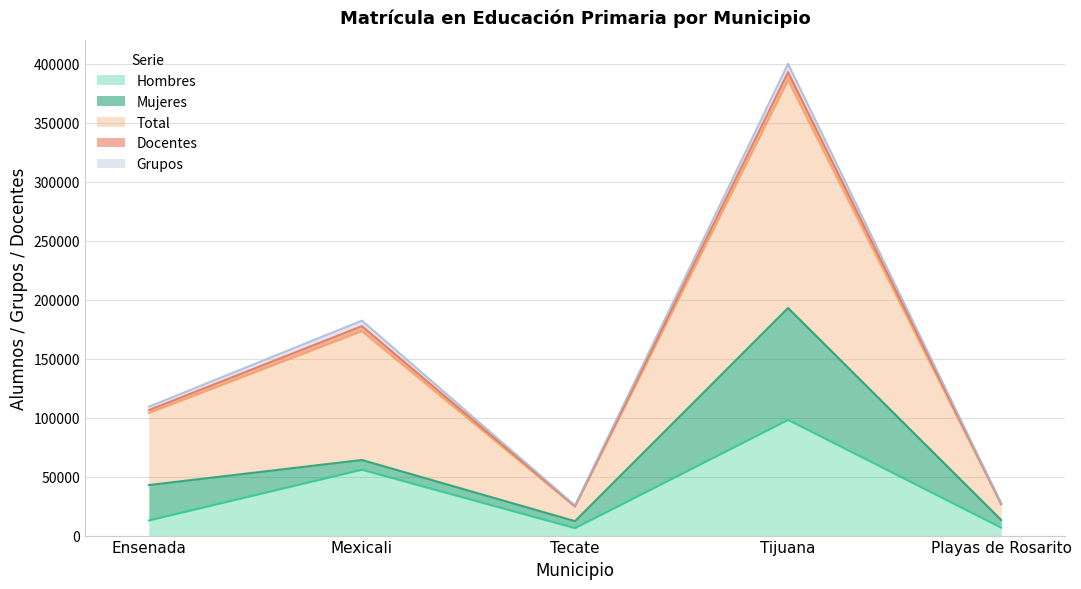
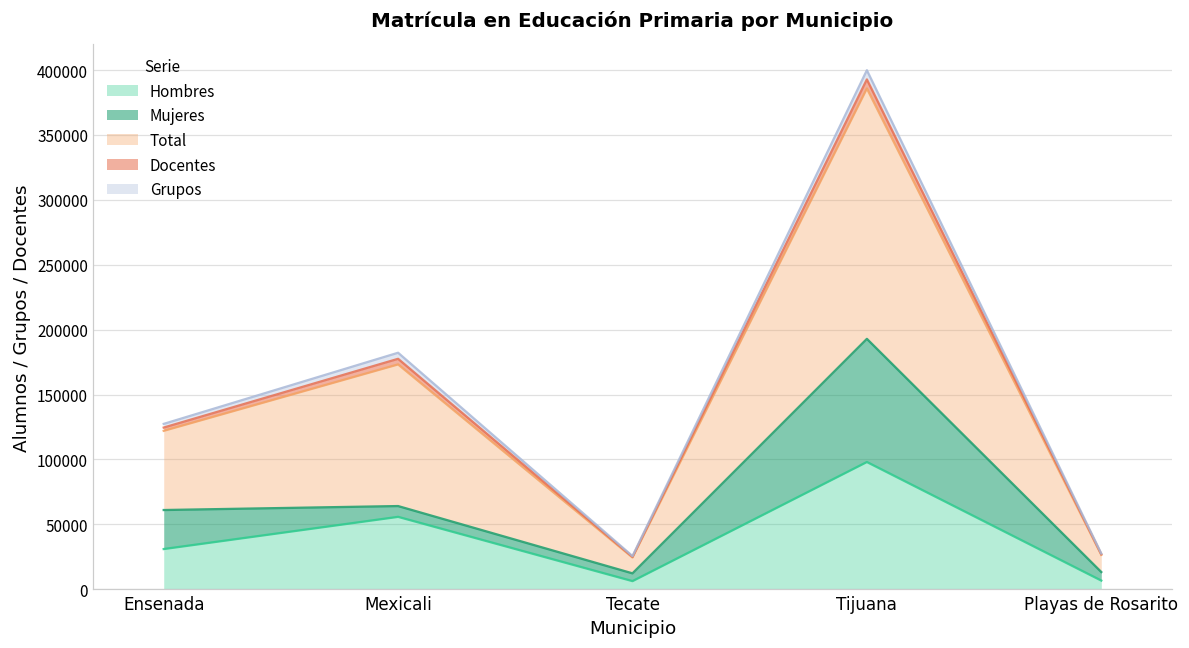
Hombres, Ensenada: 13000 -> 31000
